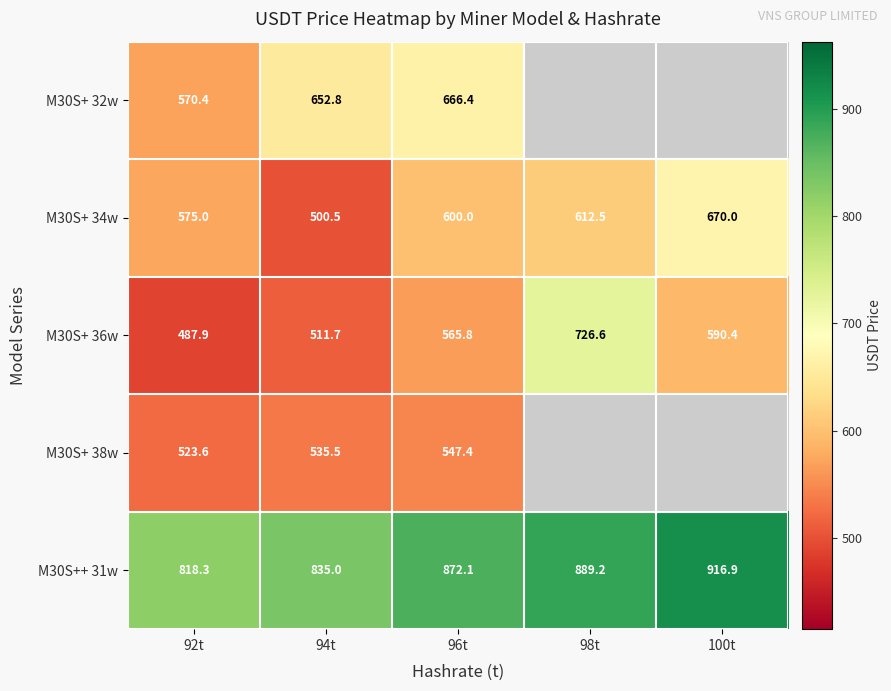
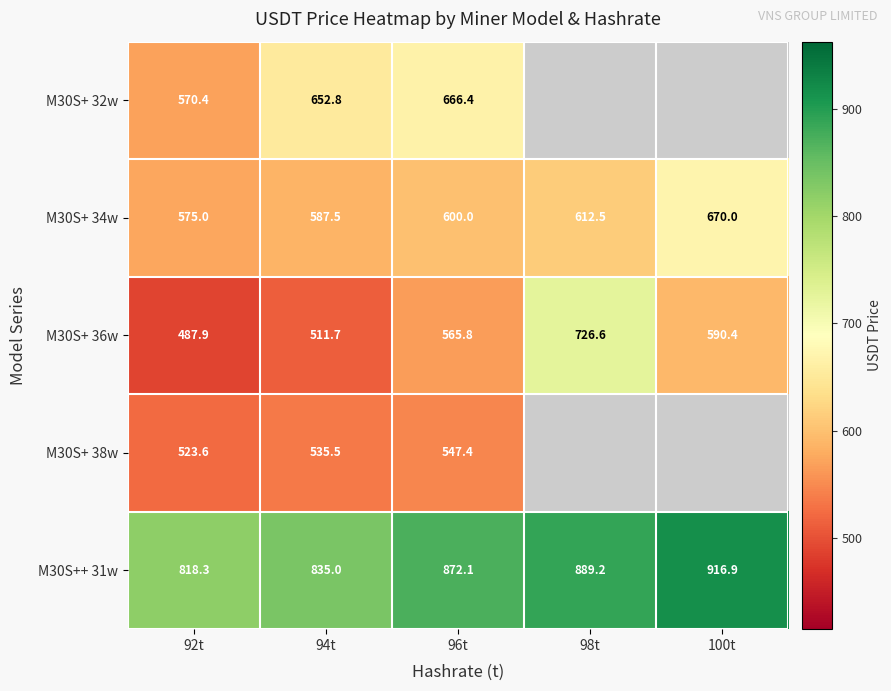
M30S+ 34w, 94t: 500.5 -> 587.5
